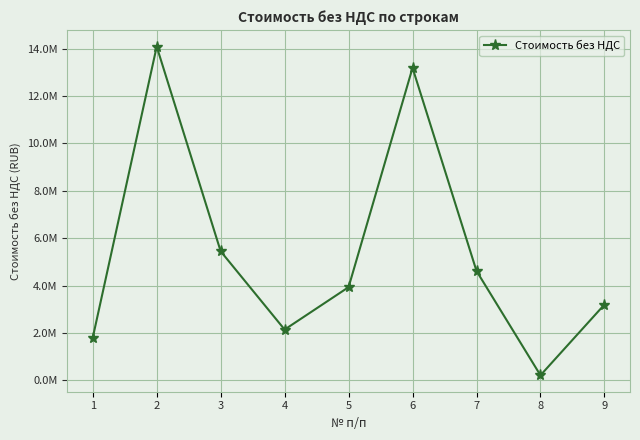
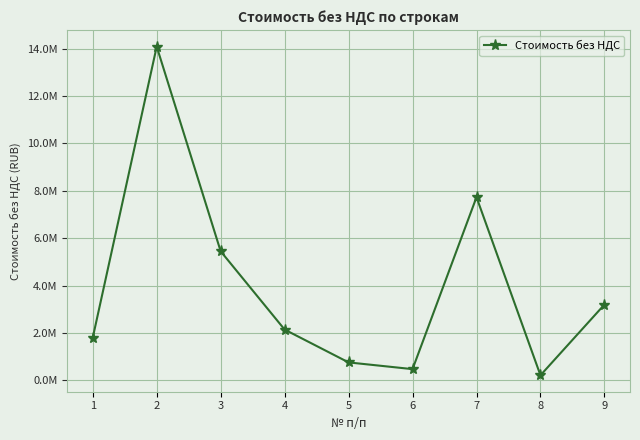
5: 3900000 -> 800000
6: 13200000 -> 500000
7: 4600000 -> 7700000
